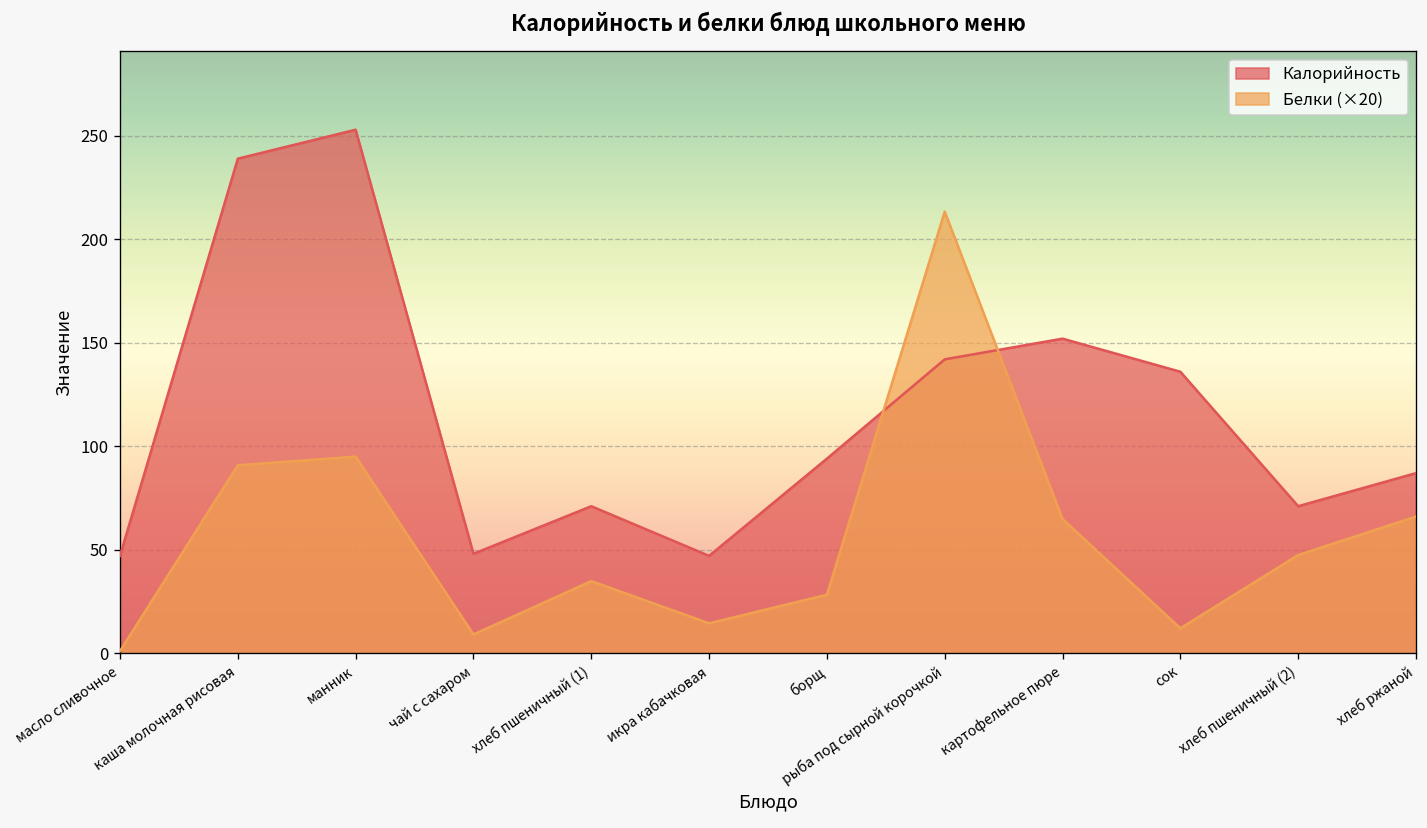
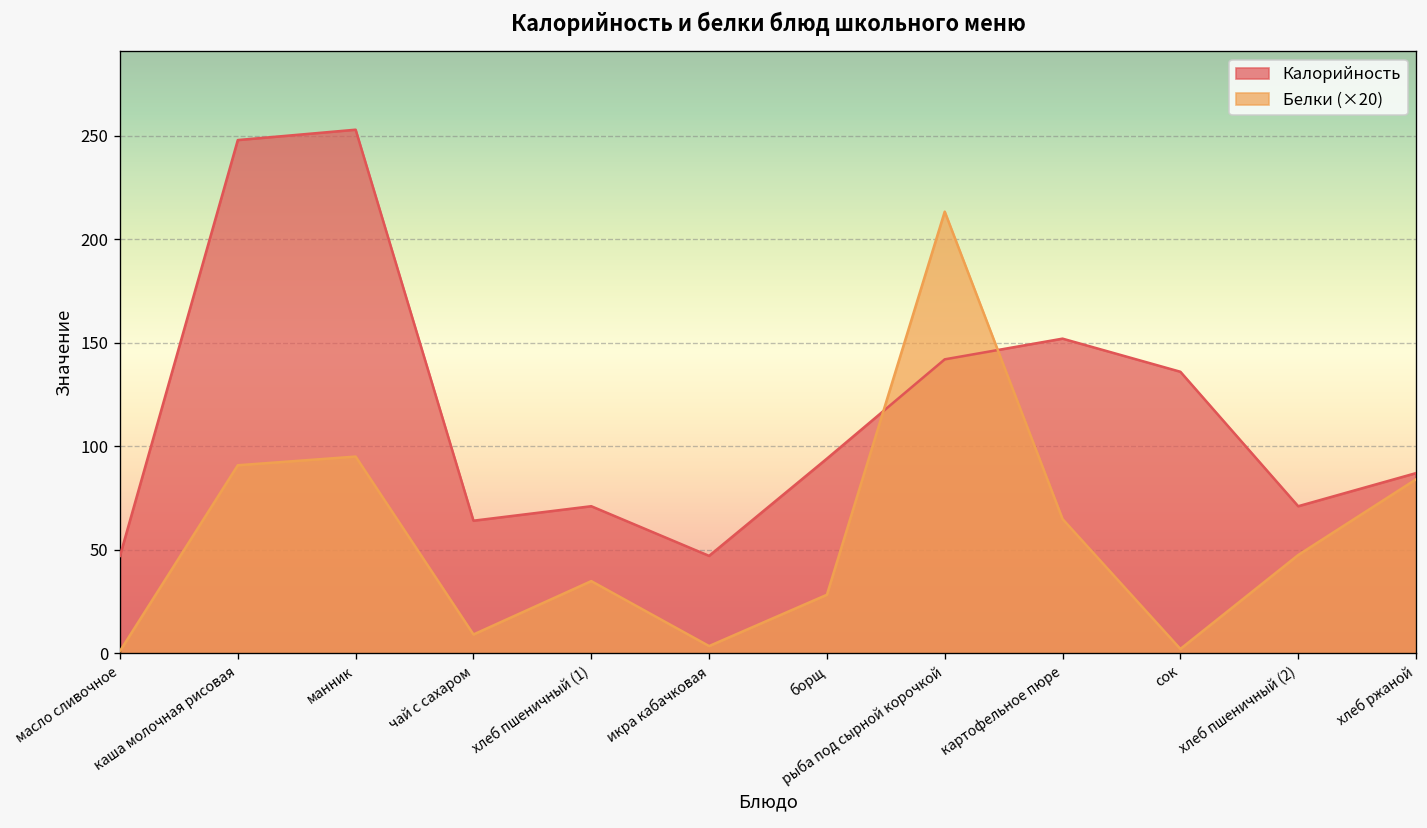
Калорийность, каша молочная рисовая: 239 -> 248
Калорийность, чай с сахаром: 48 -> 64
Белки (×20), икра кабачковая: 14 -> 3
Белки (×20), сок: 12 -> 2
Белки (×20), хлеб ржаной: 66 -> 84
